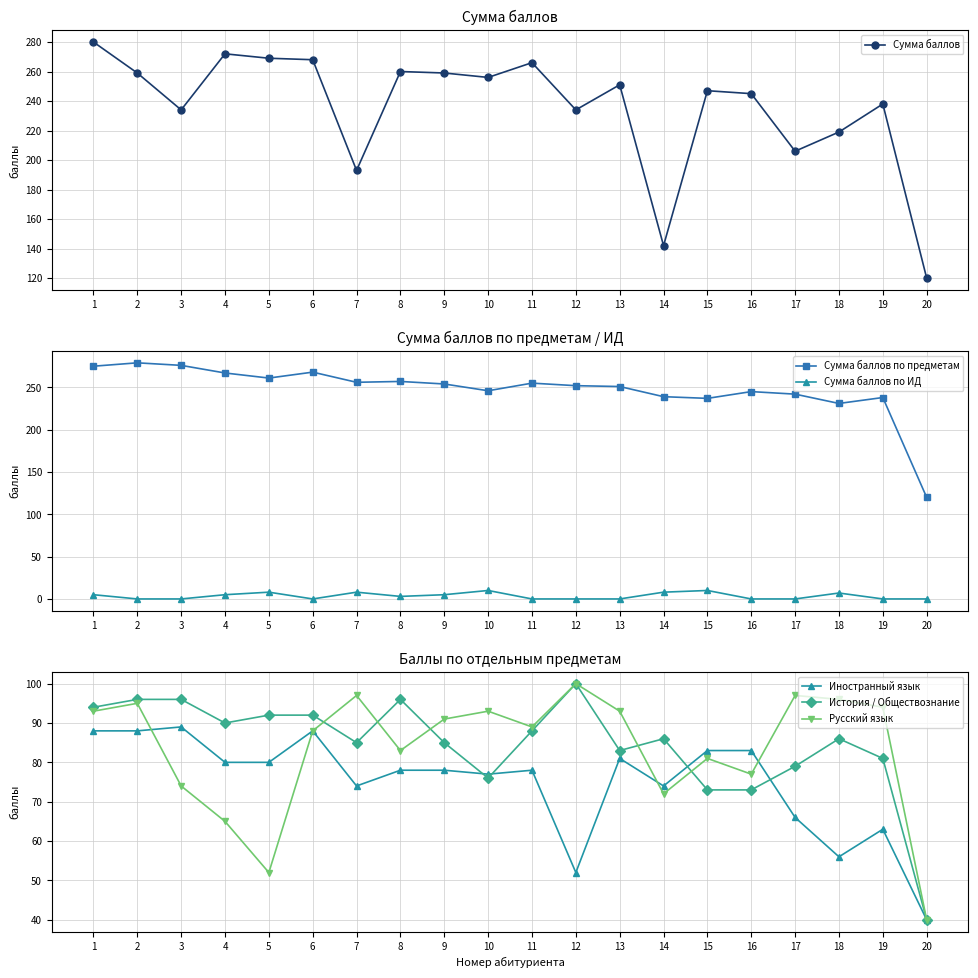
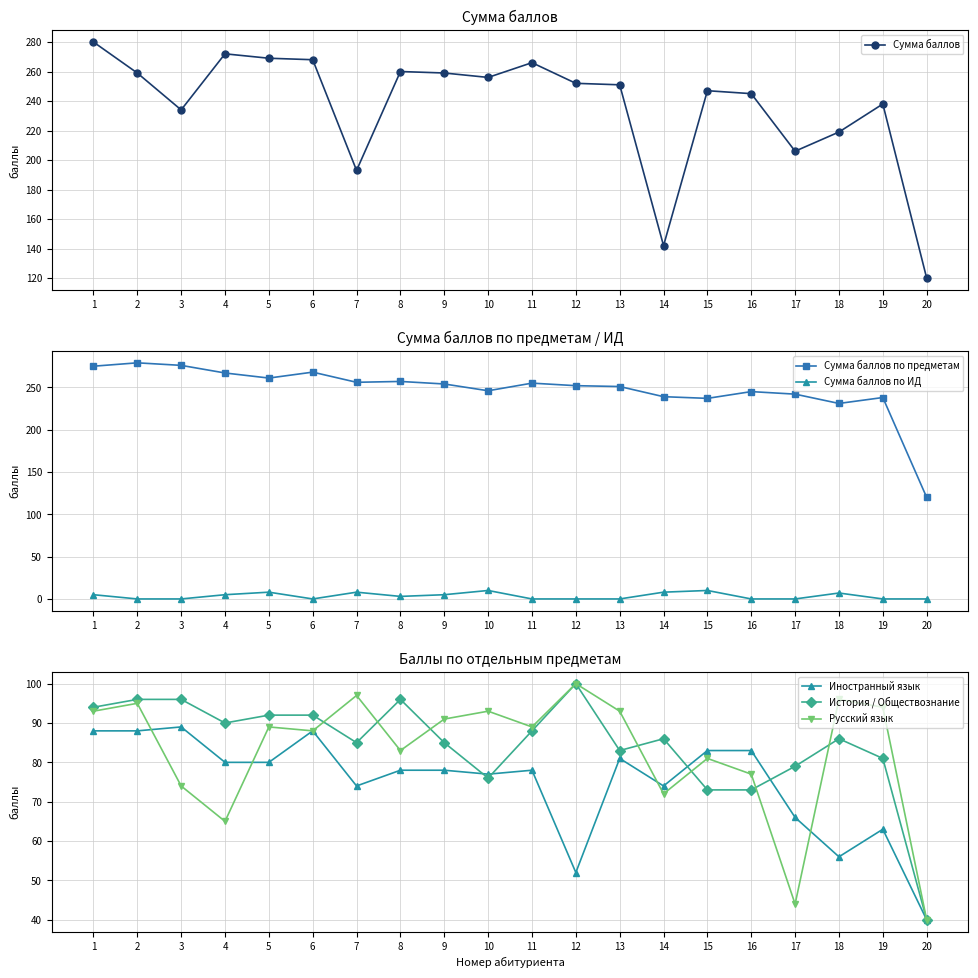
Сумма баллов, 12: 234 -> 252
Баллы по отдельным предметам, Русский язык, 5: 52 -> 89
Баллы по отдельным предметам, Русский язык, 17: 97 -> 44
